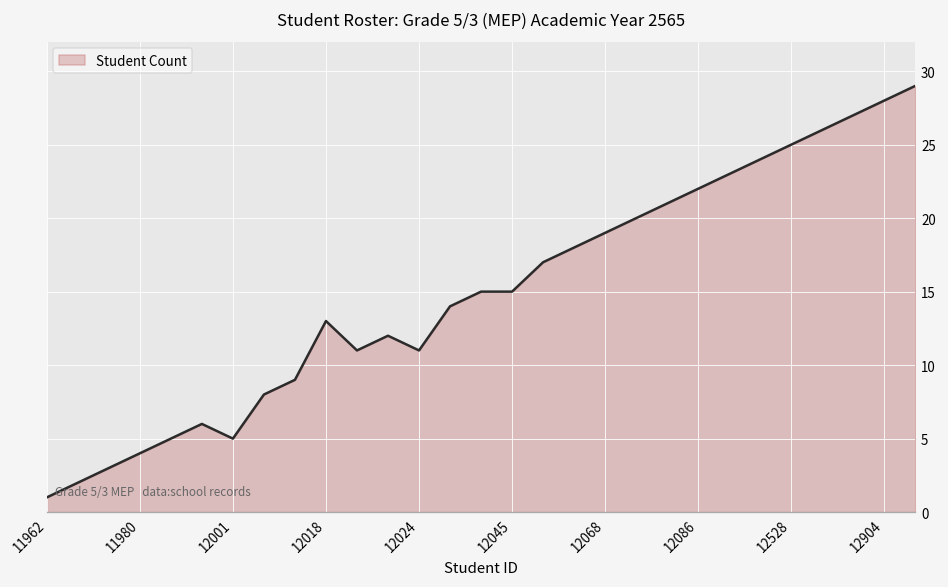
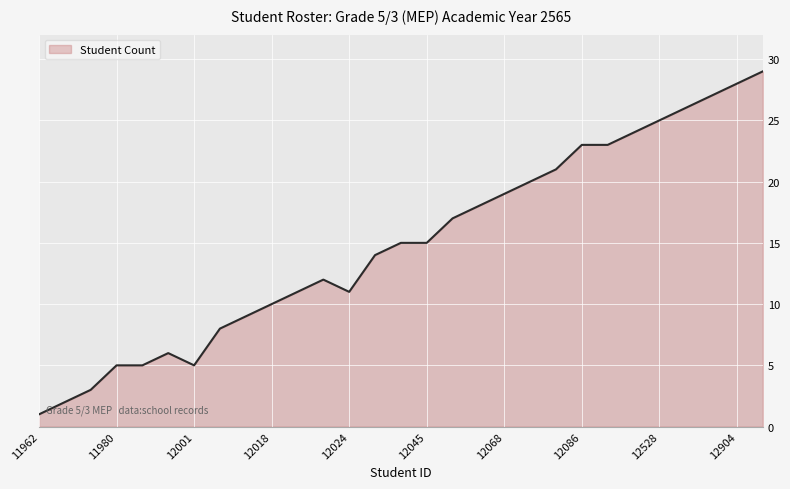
11980: 4 -> 5
12018: 13 -> 10
12086: 22 -> 23
